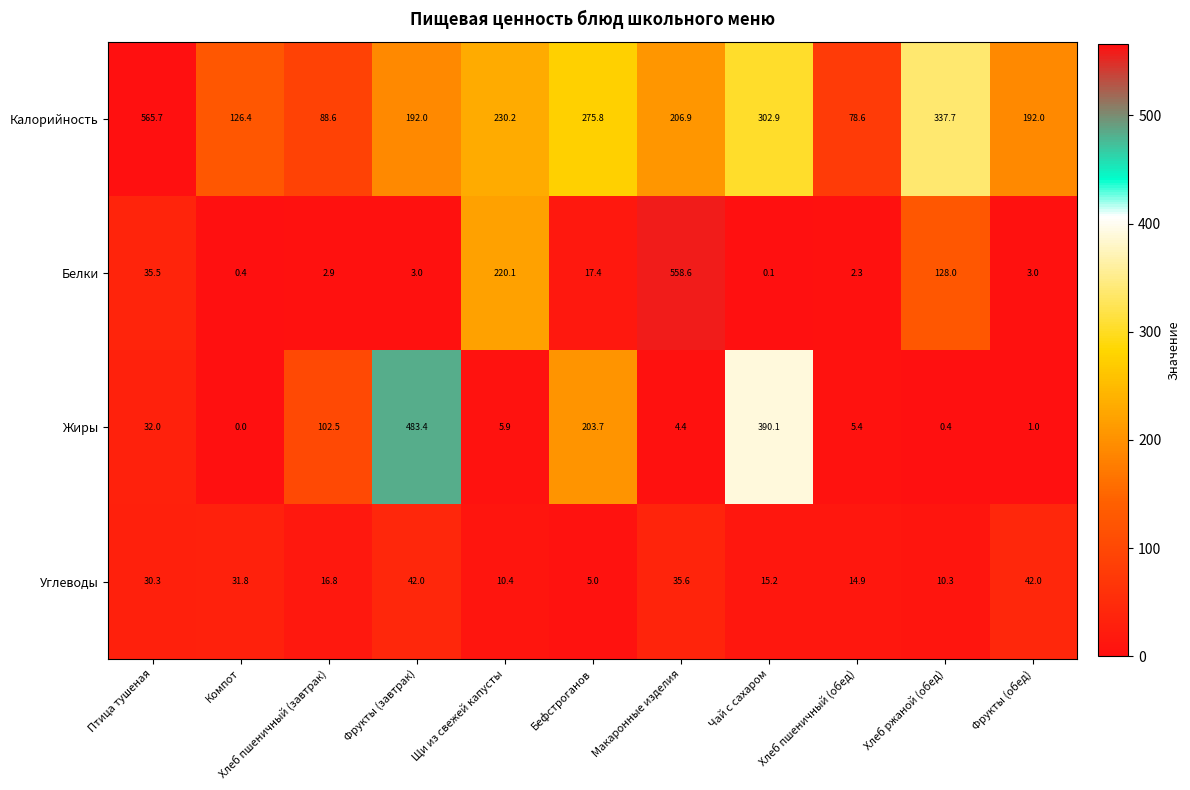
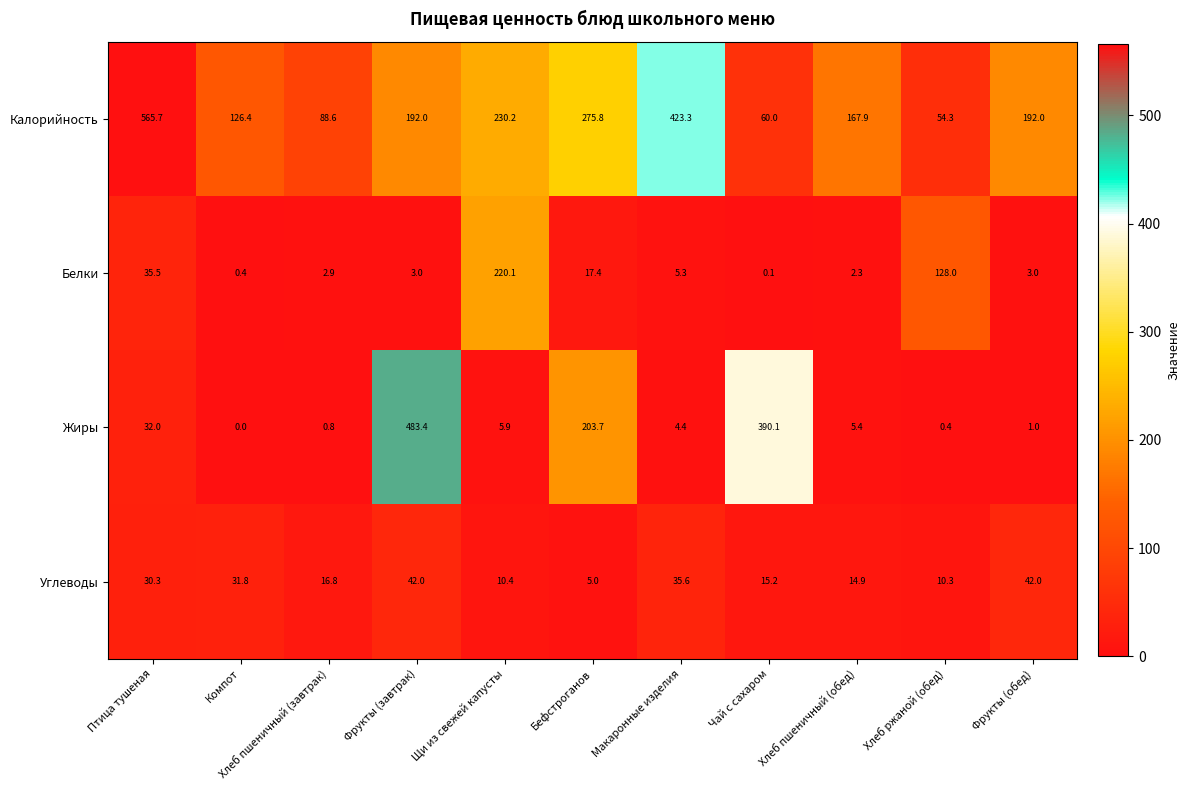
Калорийность, Макаронные изделия: 206.9 -> 423.3
Калорийность, Чай с сахаром: 302.9 -> 60.0
Калорийность, Хлеб пшеничный (обед): 78.6 -> 167.9
Калорийность, Хлеб ржаной (обед): 337.7 -> 54.3
Белки, Макаронные изделия: 558.6 -> 5.3
Жиры, Хлеб пшеничный (завтрак): 102.5 -> 0.8
